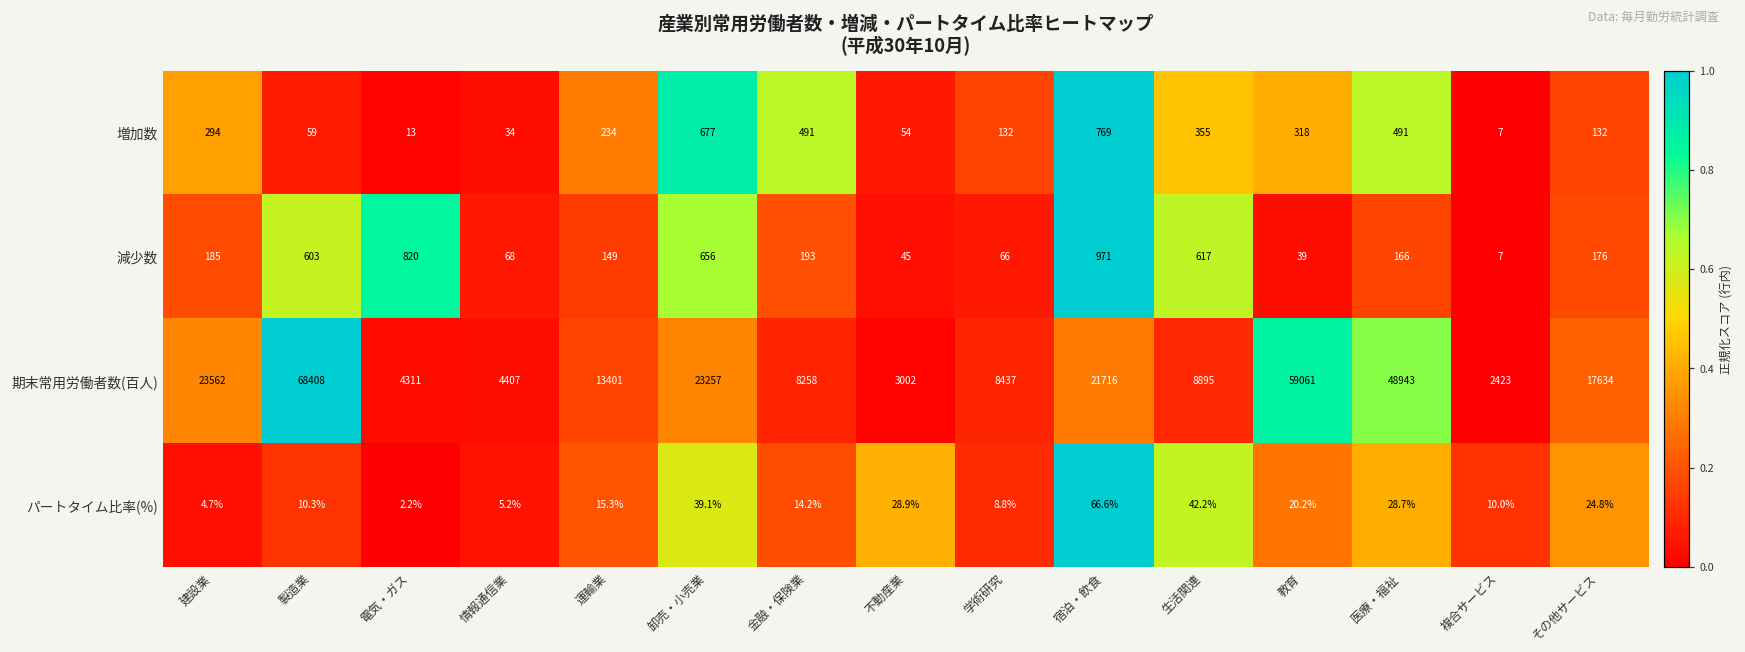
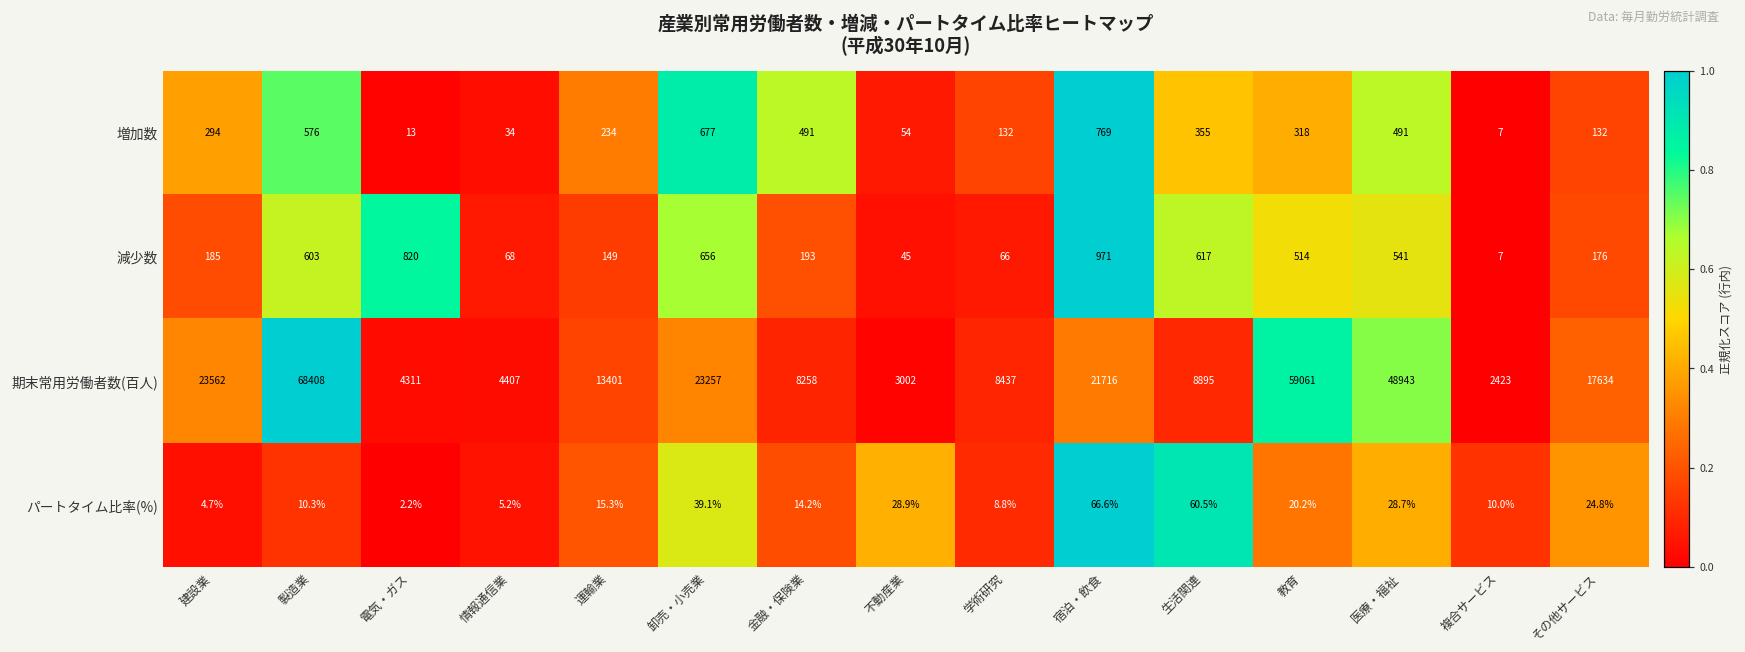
増加数, 製造業: 59 -> 576
減少数, 教育: 39 -> 514
減少数, 医療・福祉: 166 -> 541
パートタイム比率(%), 生活関連: 42.2% -> 60.5%
